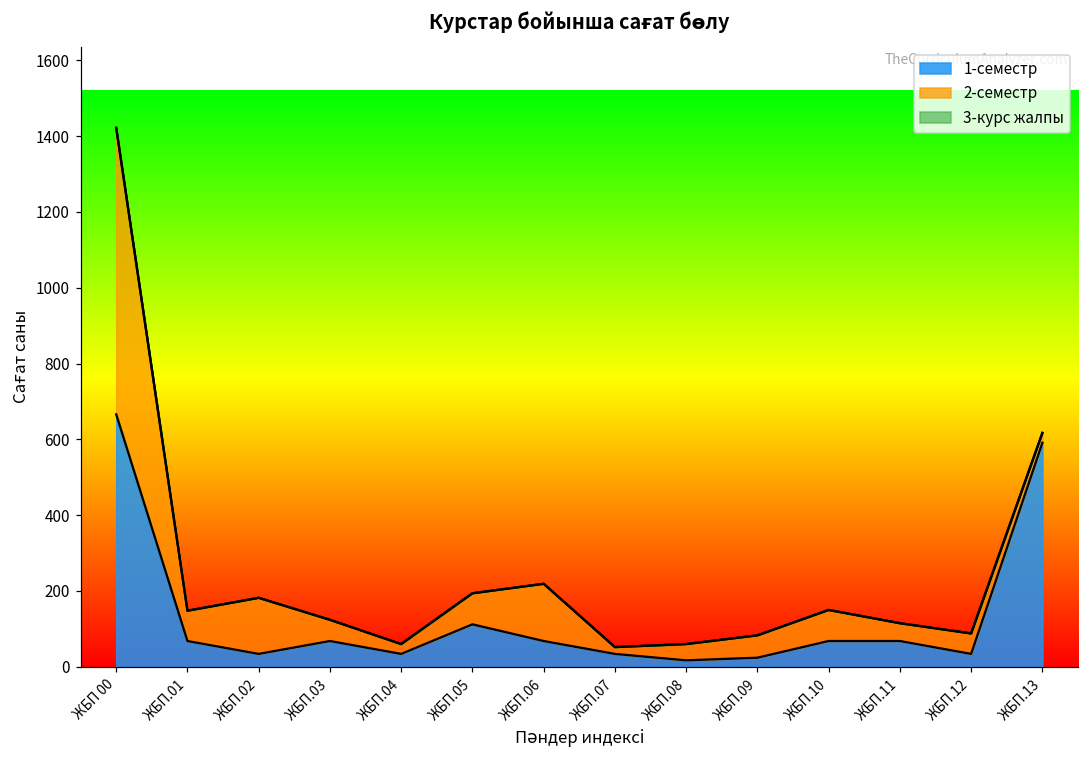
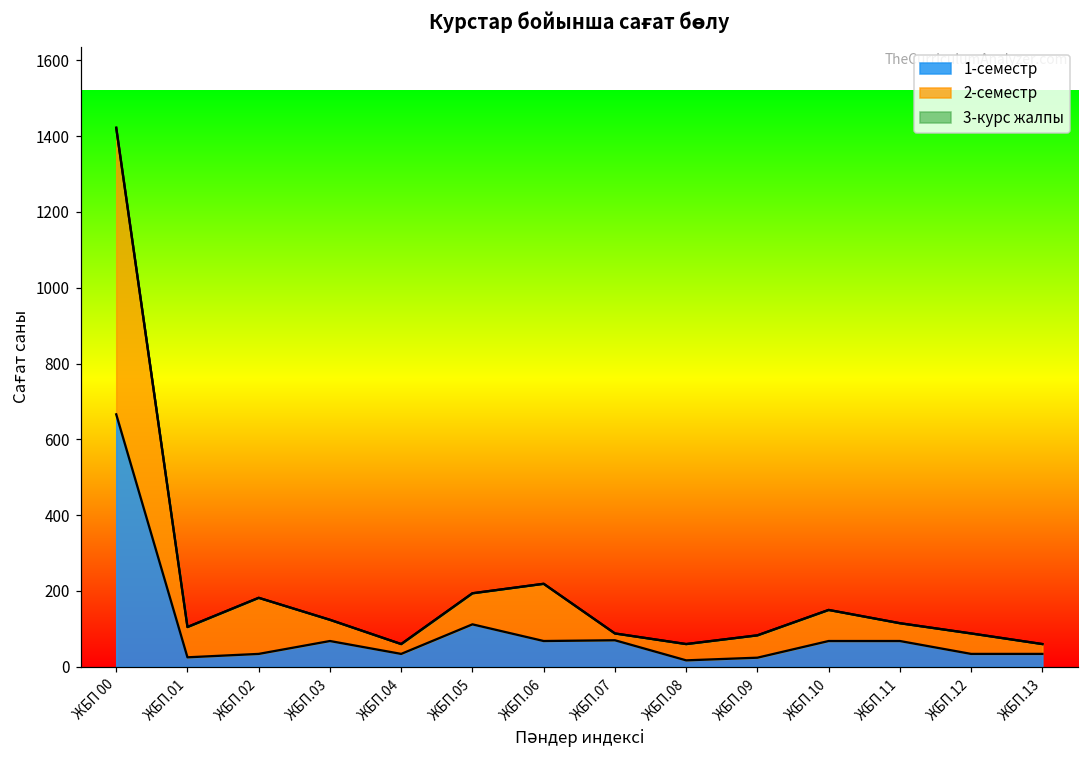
1-семестр, ЖБП.01: 70 -> 30
1-семестр, ЖБП.07: 30 -> 70
1-семестр, ЖБП.13: 590 -> 30
